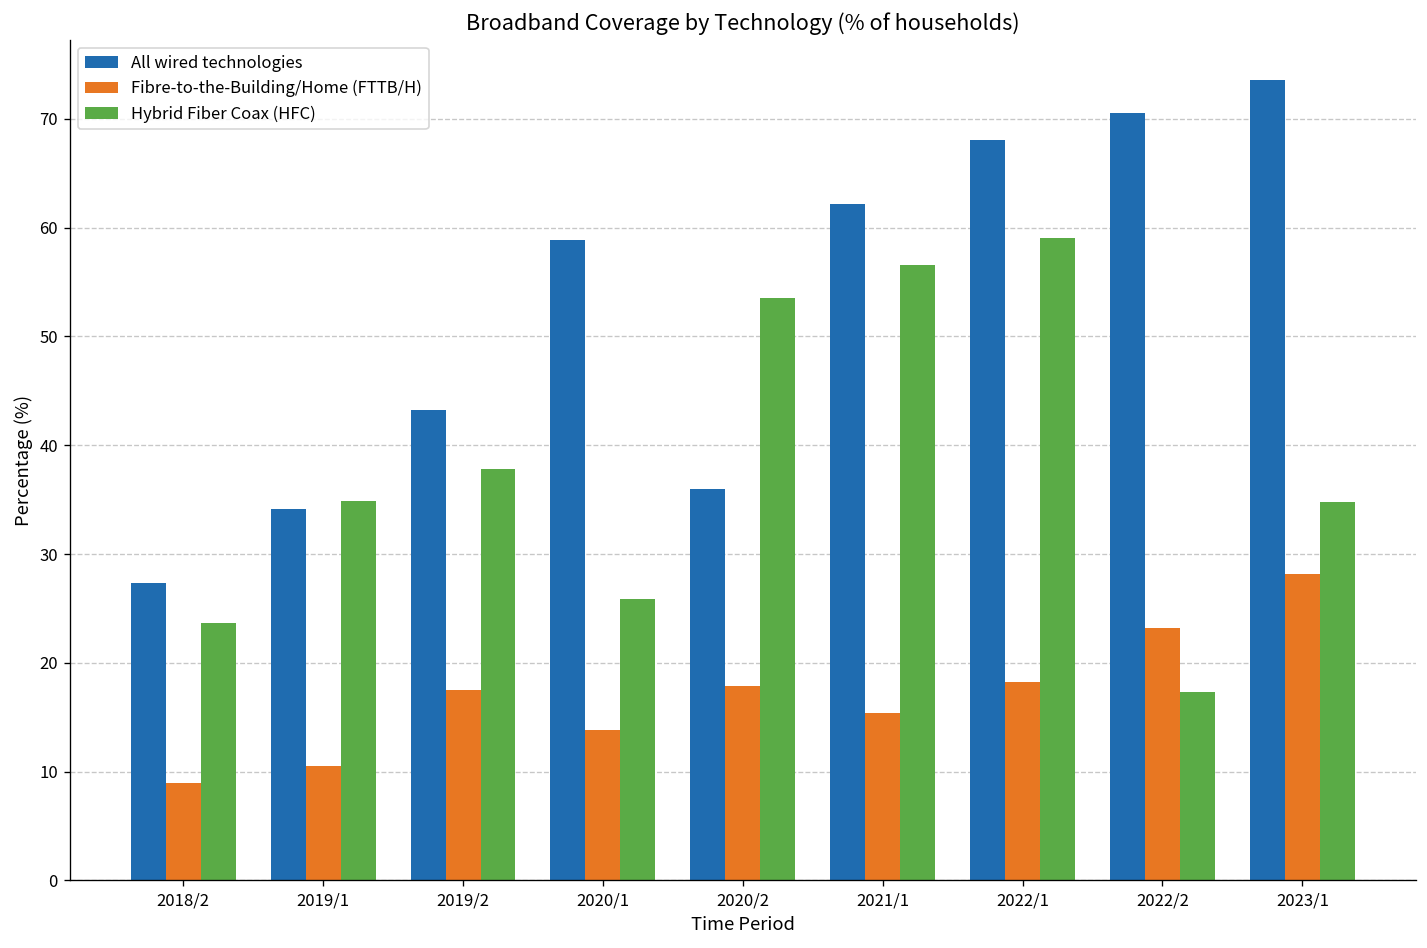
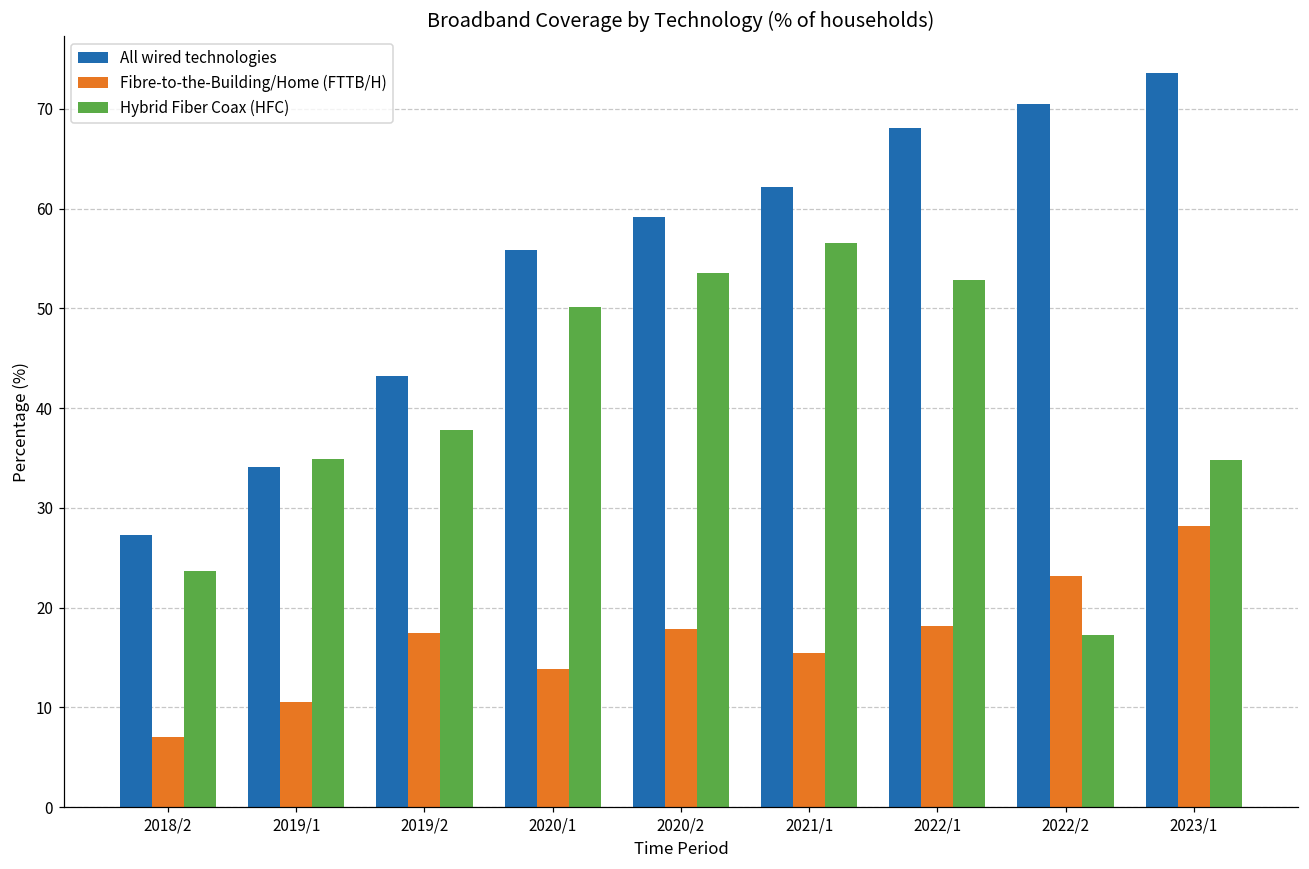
Fibre-to-the-Building/Home (FTTB/H), 2018/2: 9 -> 7
All wired technologies, 2020/1: 59 -> 56
Hybrid Fiber Coax (HFC), 2020/1: 26 -> 50
All wired technologies, 2020/2: 36 -> 59
Hybrid Fiber Coax (HFC), 2022/1: 59 -> 53
